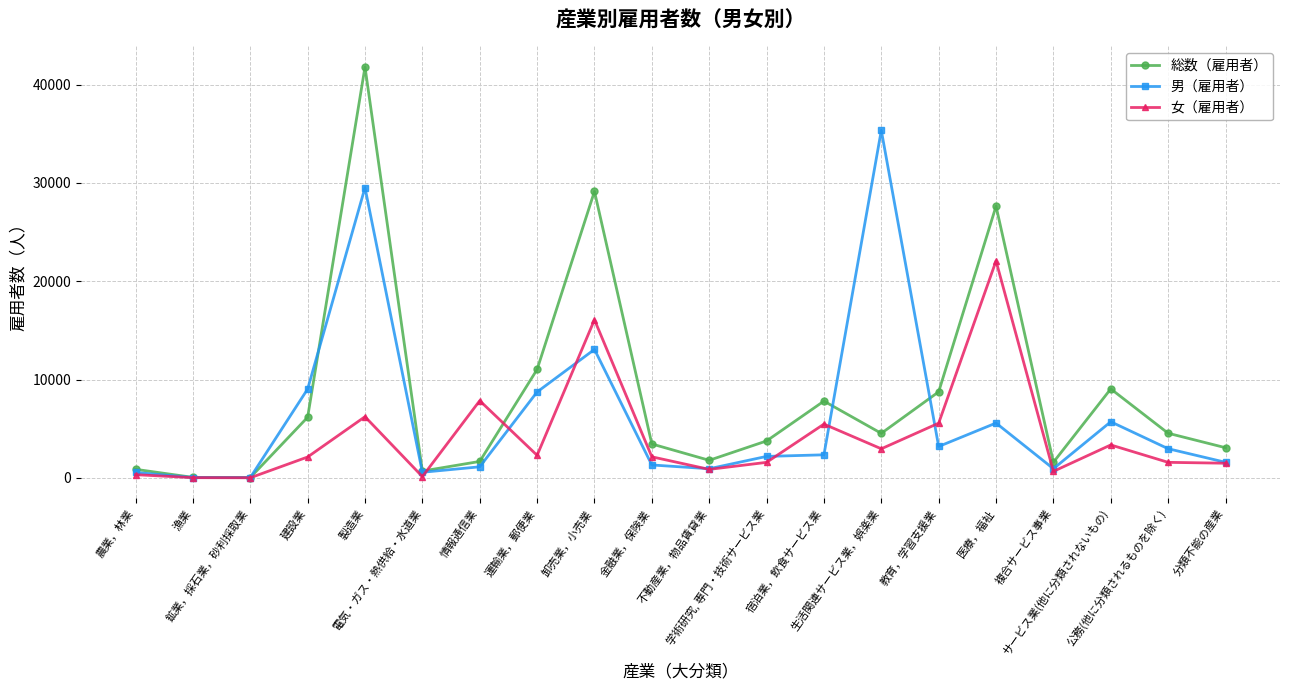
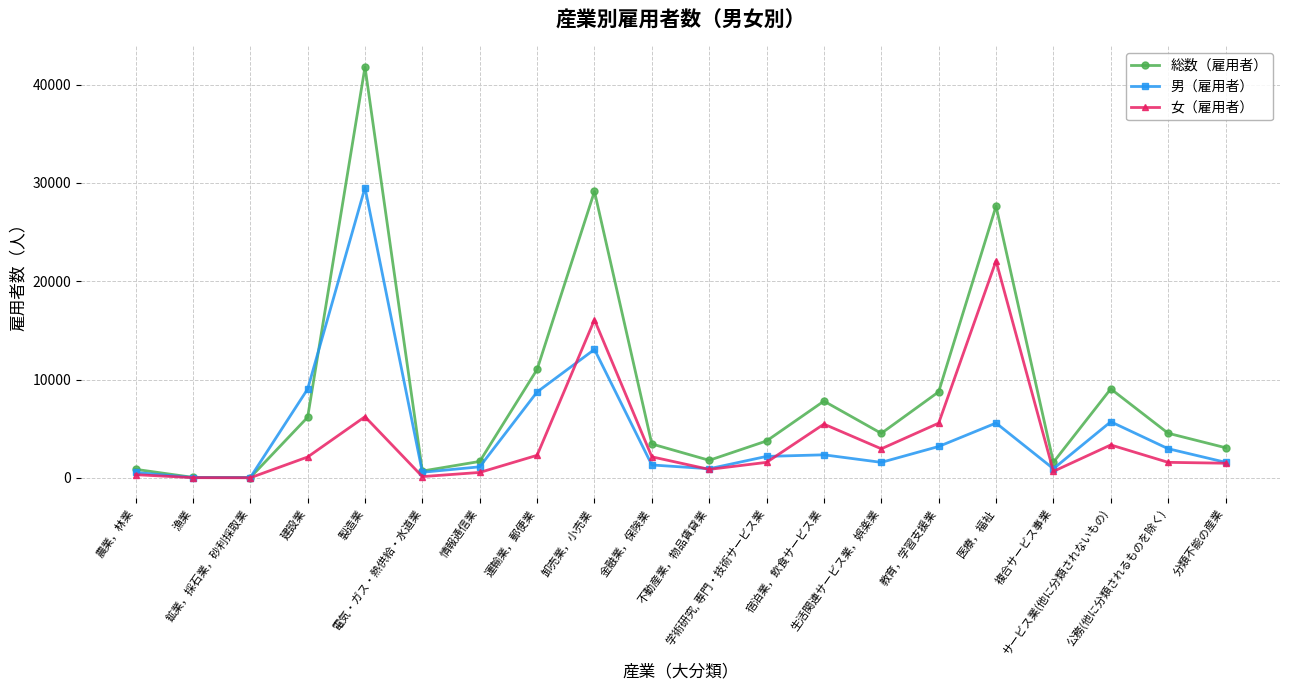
女（雇用者）, 情報通信業: 8000 -> 1000
男（雇用者）, 生活関連サービス業，娯楽業: 35000 -> 2000
